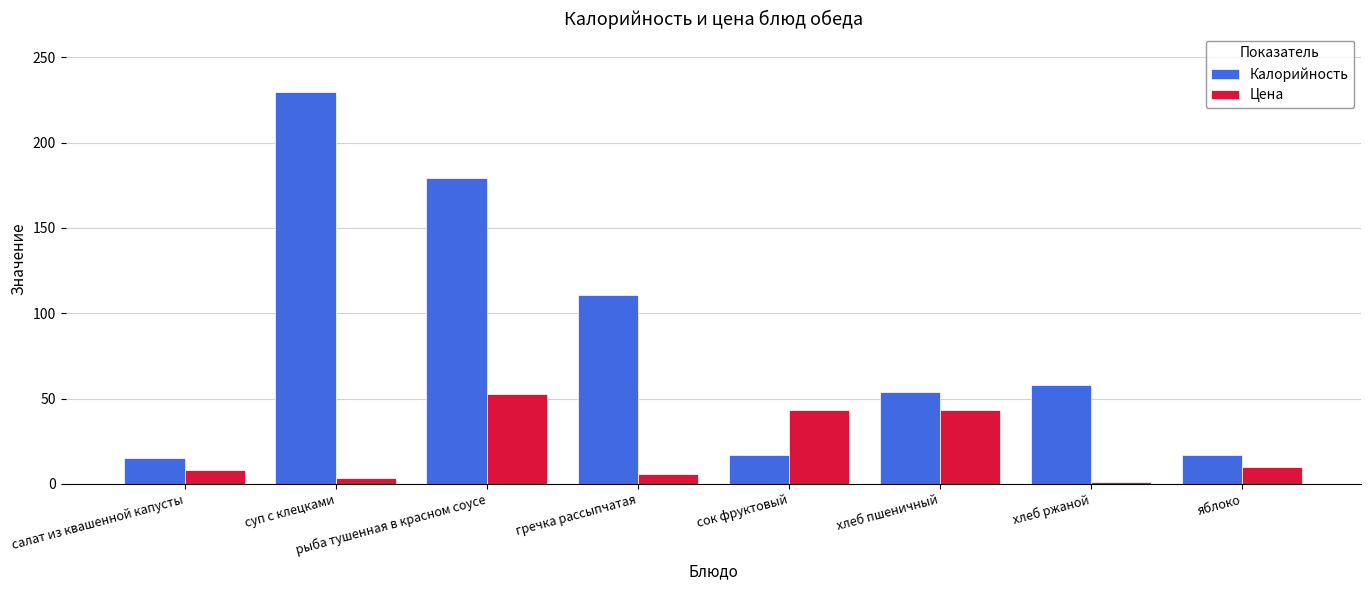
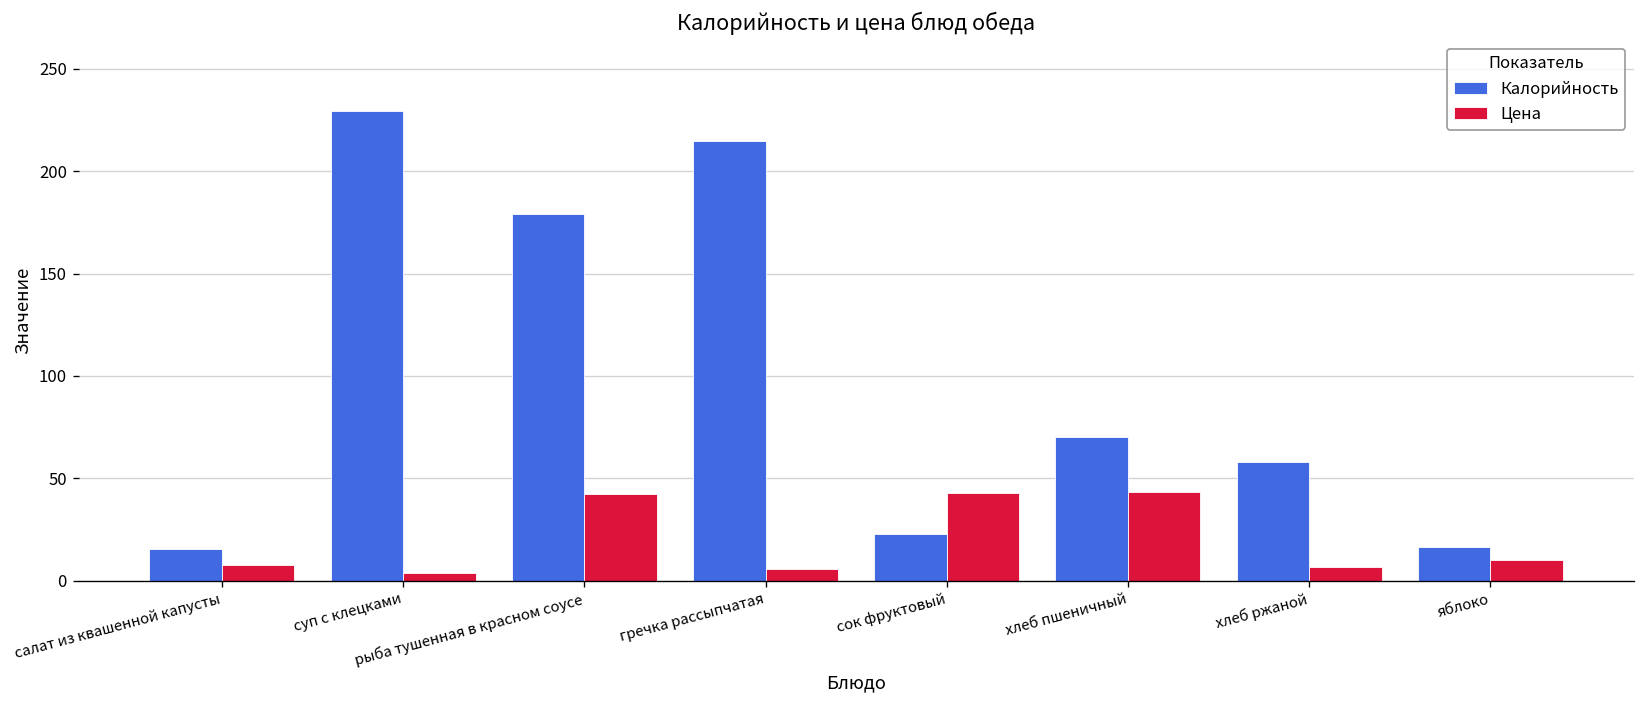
Цена, рыба тушенная в красном соусе: 53 -> 42
Калорийность, гречка рассыпчатая: 110 -> 215
Калорийность, сок фруктовый: 17 -> 23
Калорийность, хлеб пшеничный: 54 -> 70
Цена, хлеб ржаной: 1 -> 6
